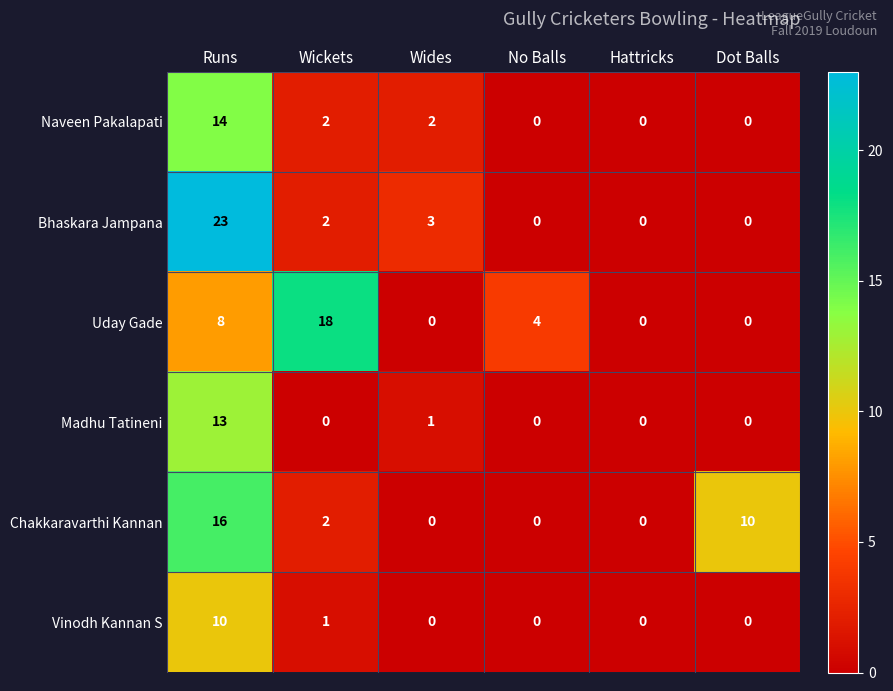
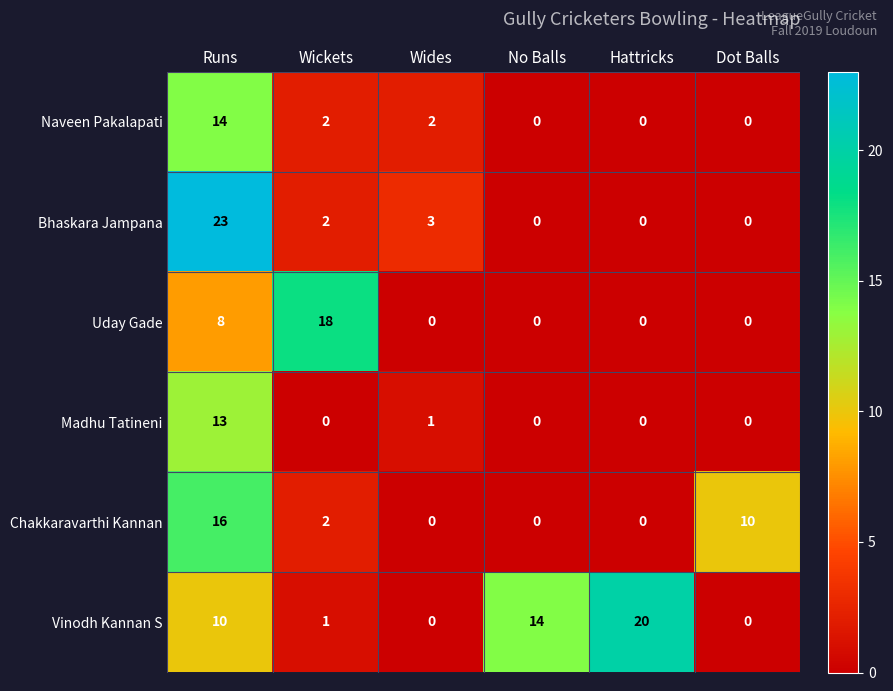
Uday Gade, No Balls: 4 -> 0
Vinodh Kannan S, No Balls: 0 -> 14
Vinodh Kannan S, Hattricks: 0 -> 20
